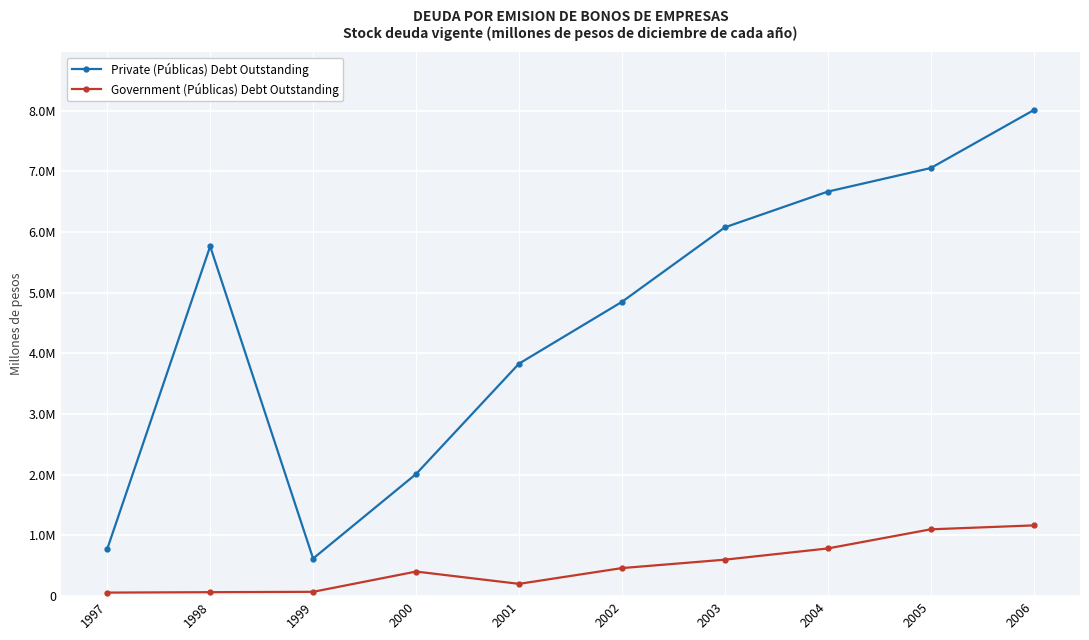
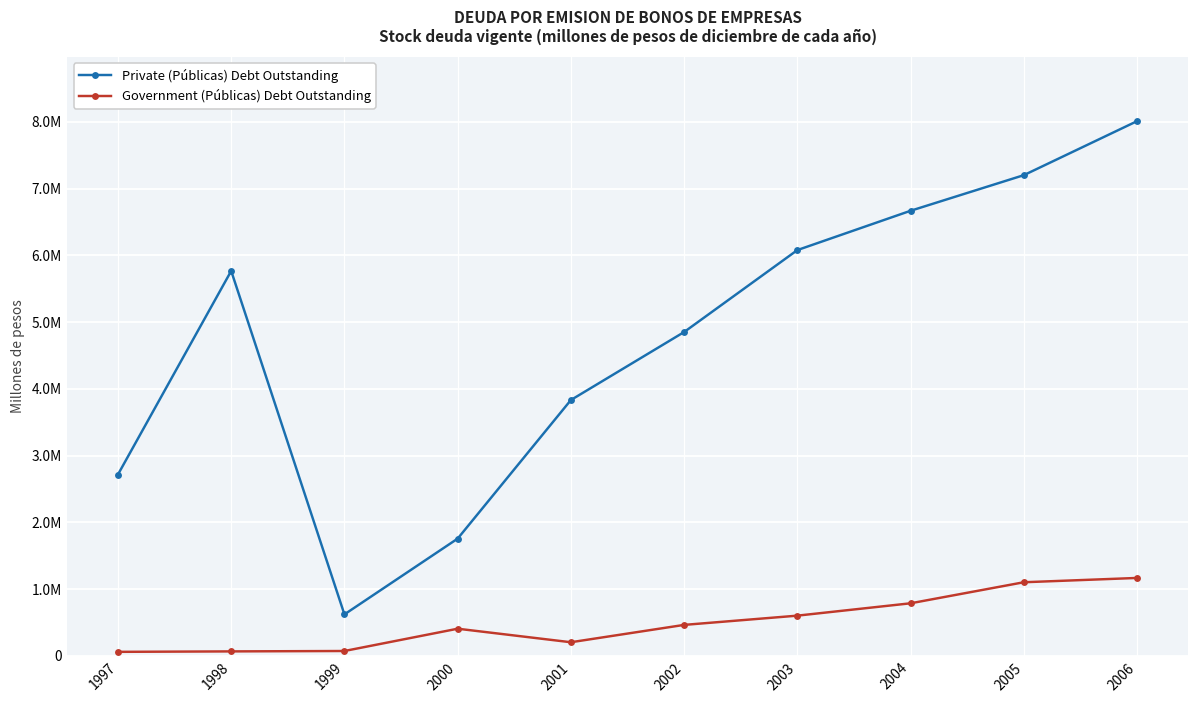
Private (Públicas) Debt Outstanding, 1997: 800000 -> 2700000
Private (Públicas) Debt Outstanding, 2000: 2000000 -> 1800000
Private (Públicas) Debt Outstanding, 2005: 7100000 -> 7200000
